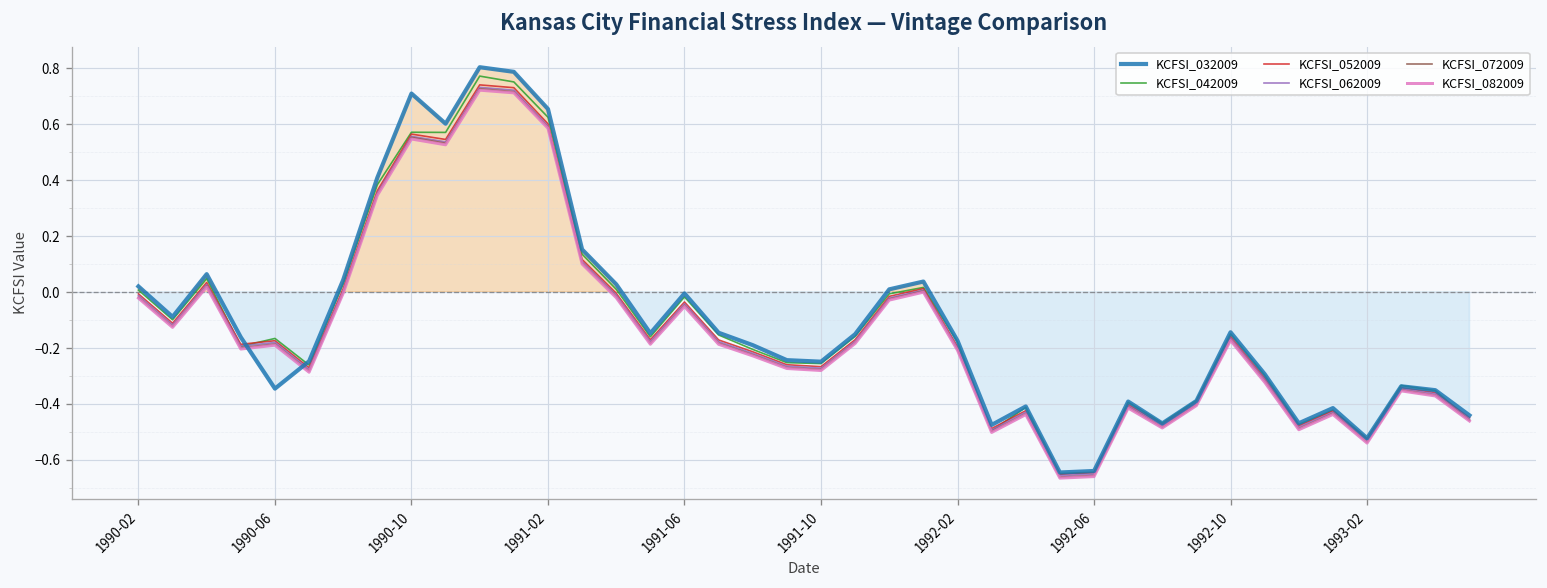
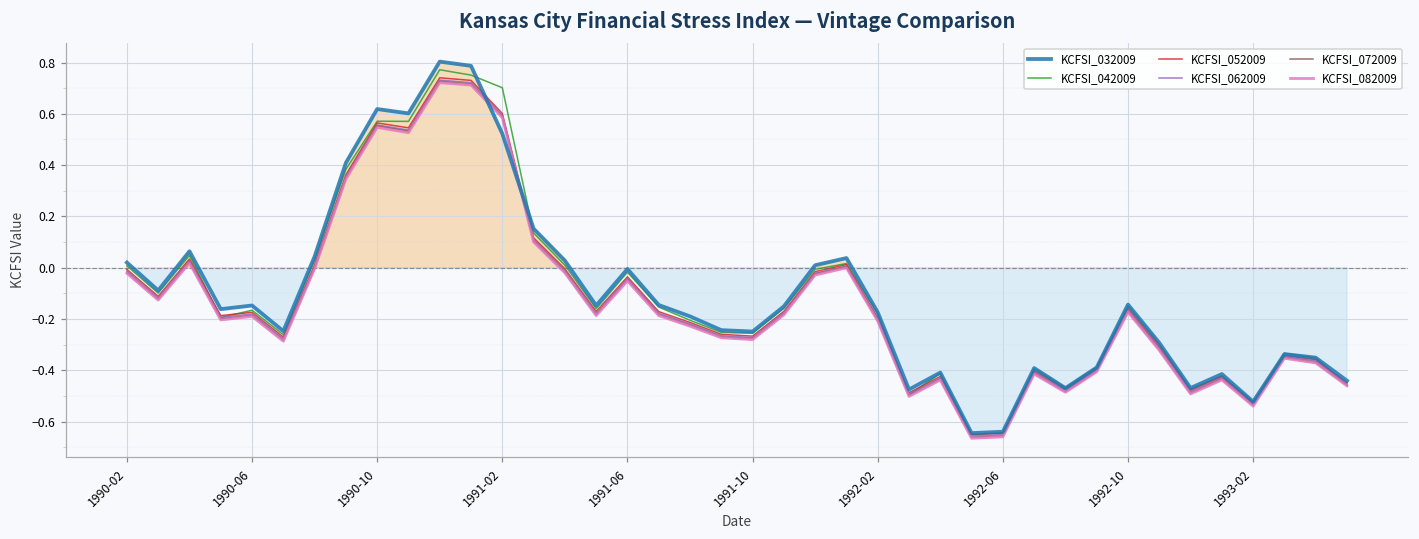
KCFSI_032009, 1990-06: -0.35 -> -0.15
KCFSI_032009, 1990-10: 0.71 -> 0.62
KCFSI_032009, 1991-02: 0.65 -> 0.52
KCFSI_042009, 1991-02: 0.62 -> 0.70
